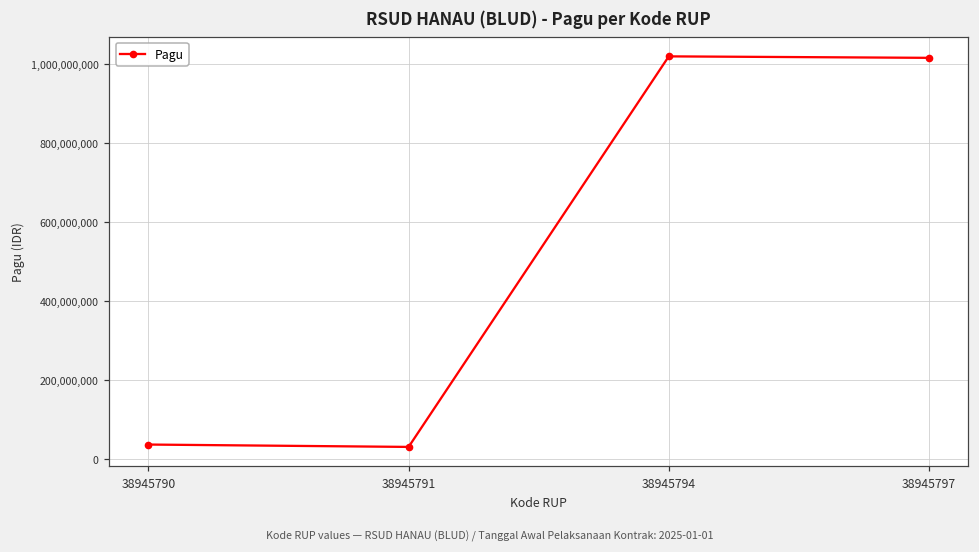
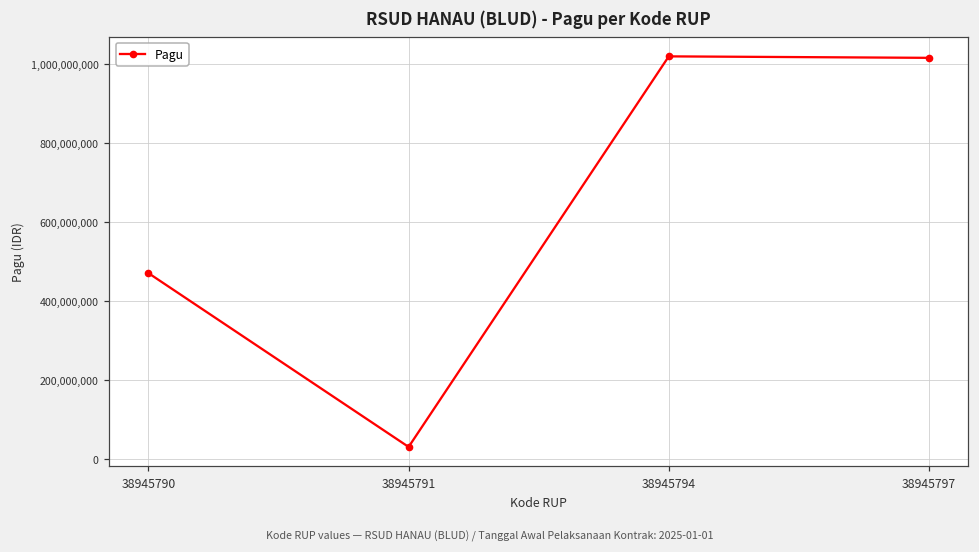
38945790: 40,000,000 -> 470,000,000
